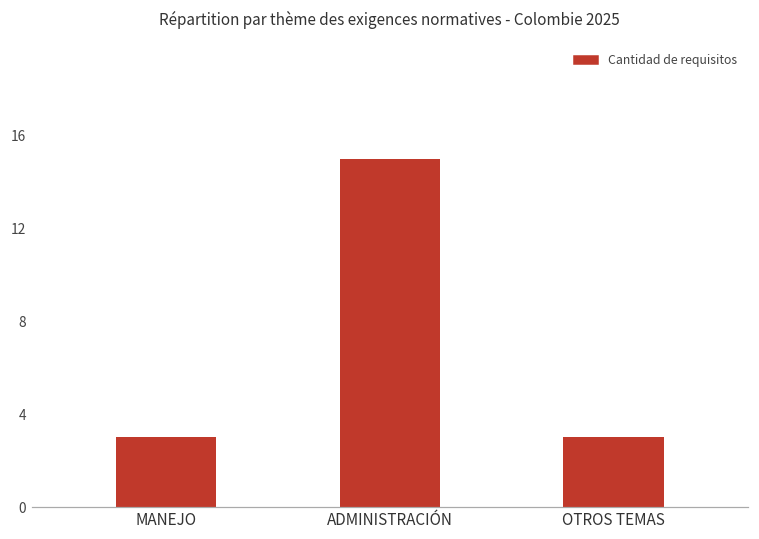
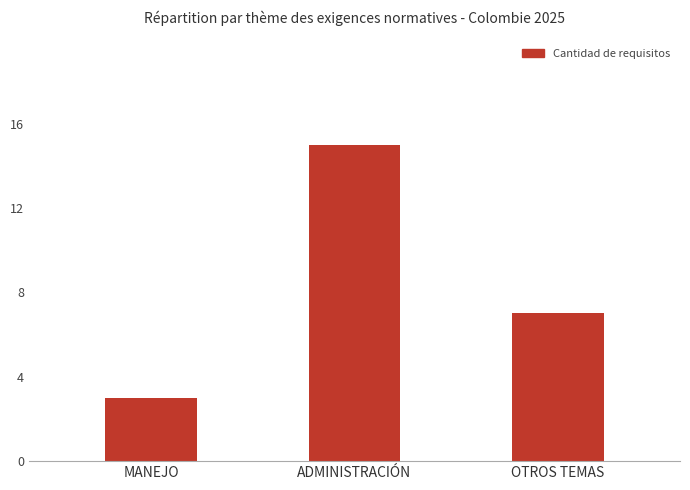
OTROS TEMAS: 3 -> 7
